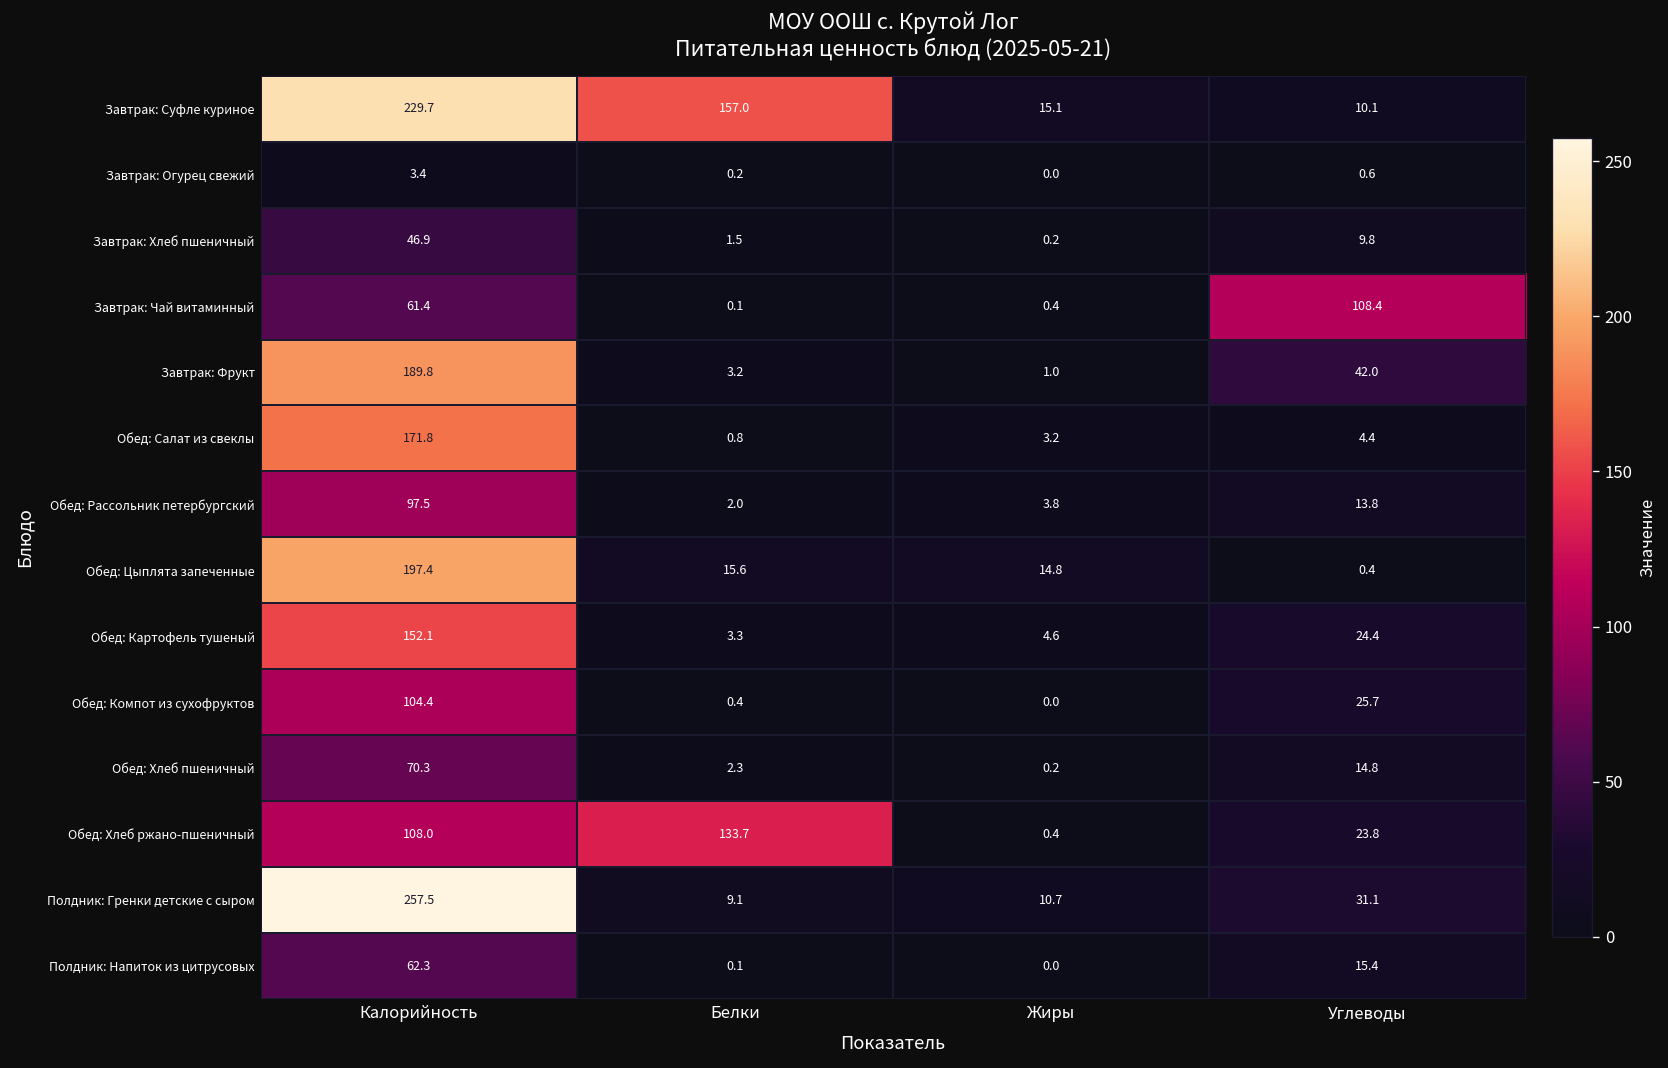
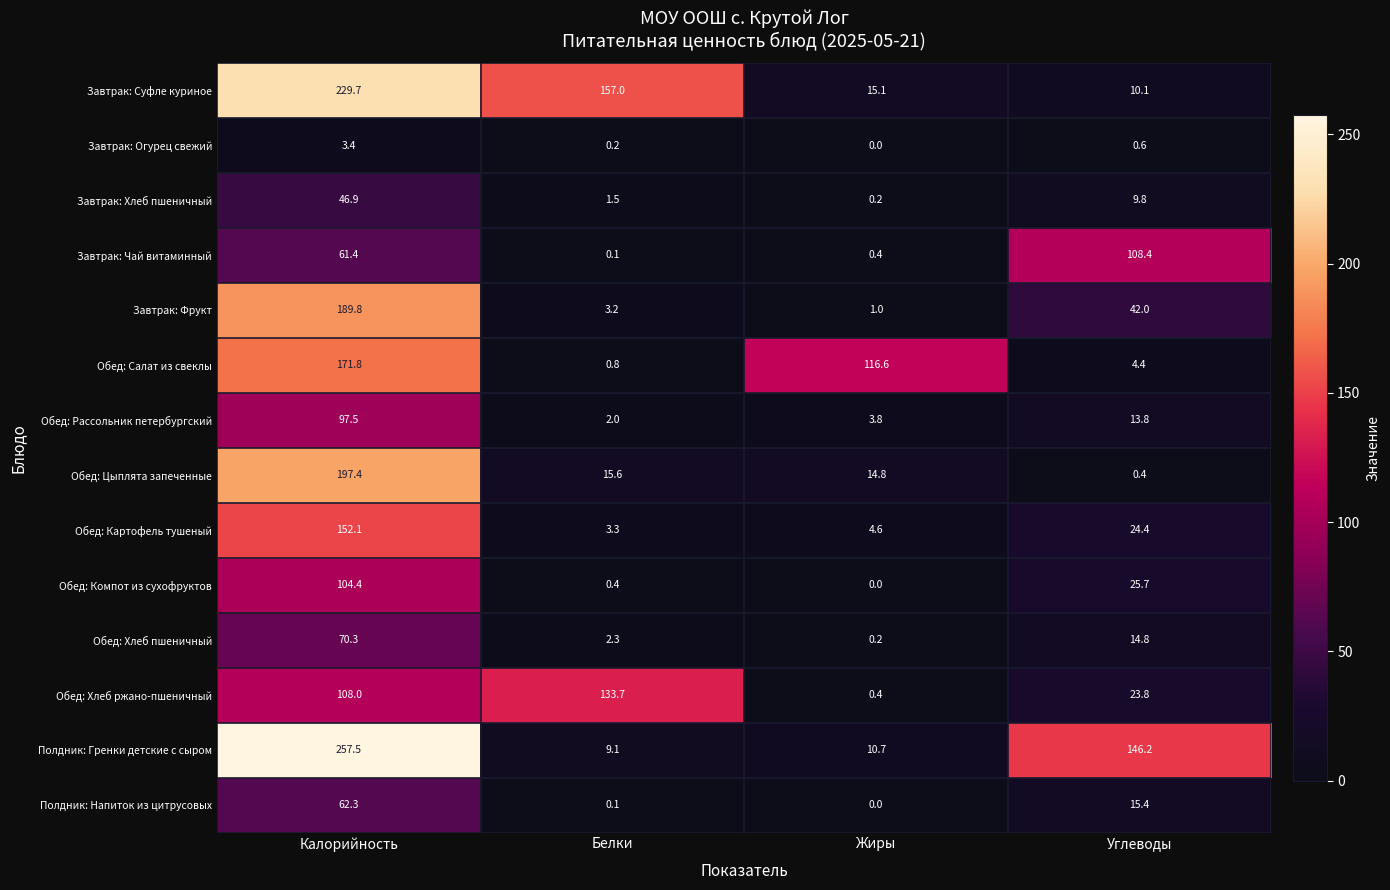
Обед: Салат из свеклы, Жиры: 3.2 -> 116.6
Полдник: Гренки детские с сыром, Углеводы: 31.1 -> 146.2
